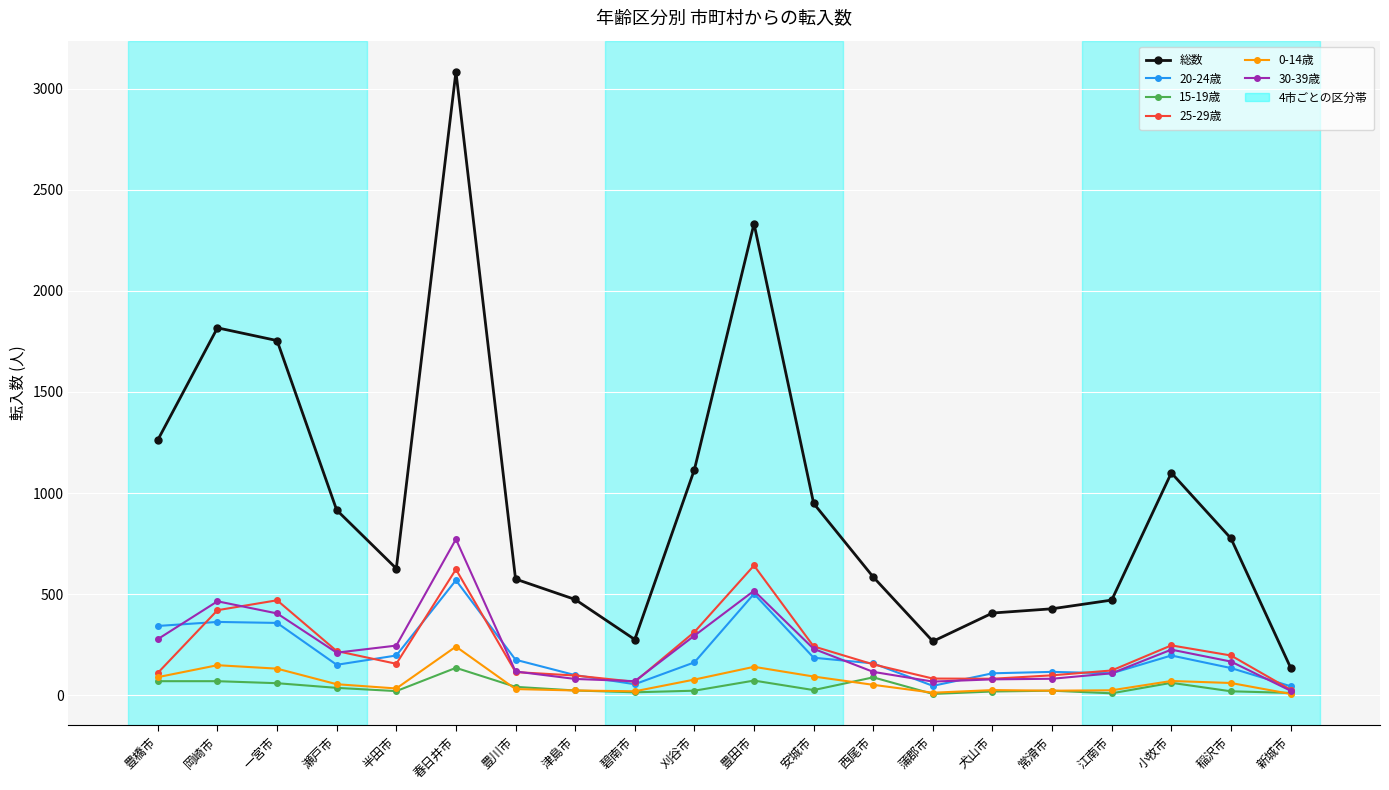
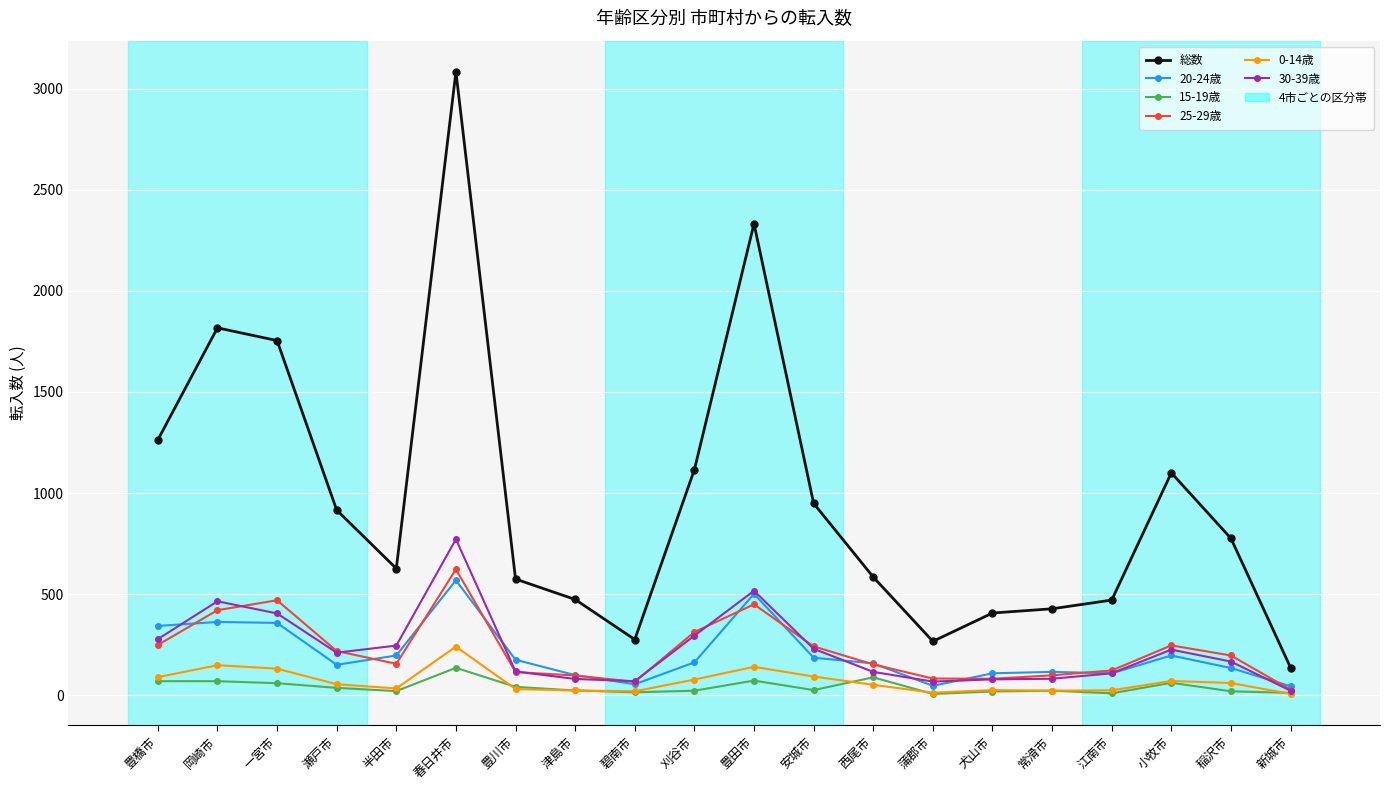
25-29歳, 豊橋市: 110 -> 250
25-29歳, 豊田市: 640 -> 450
